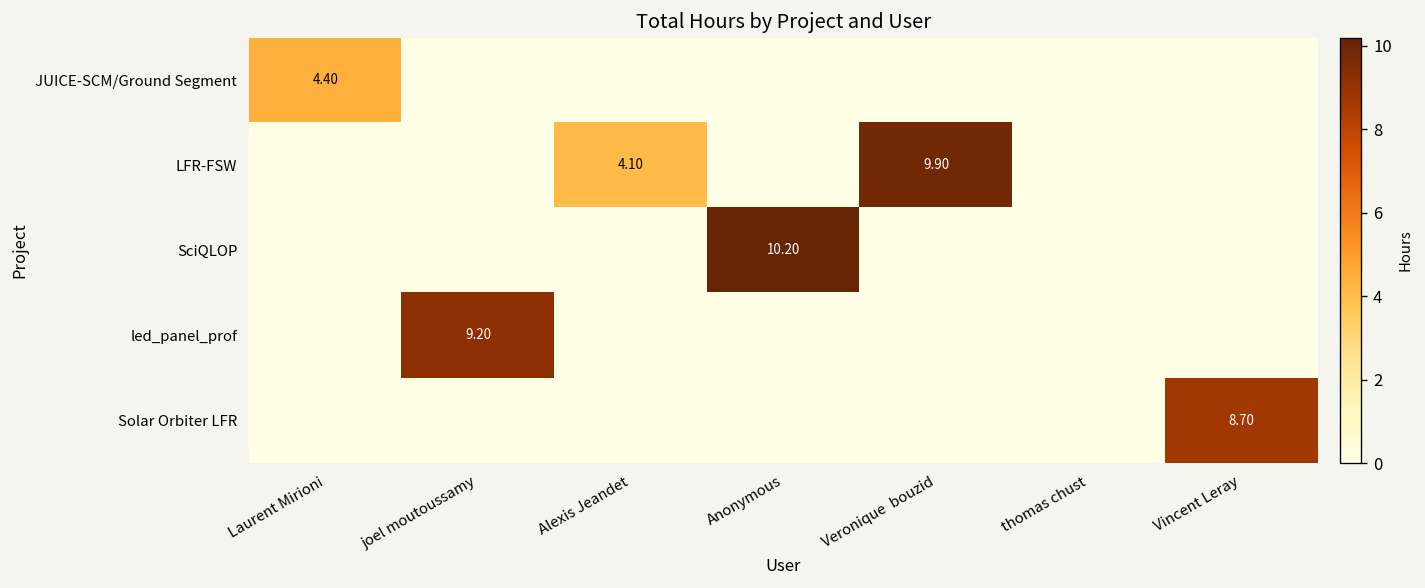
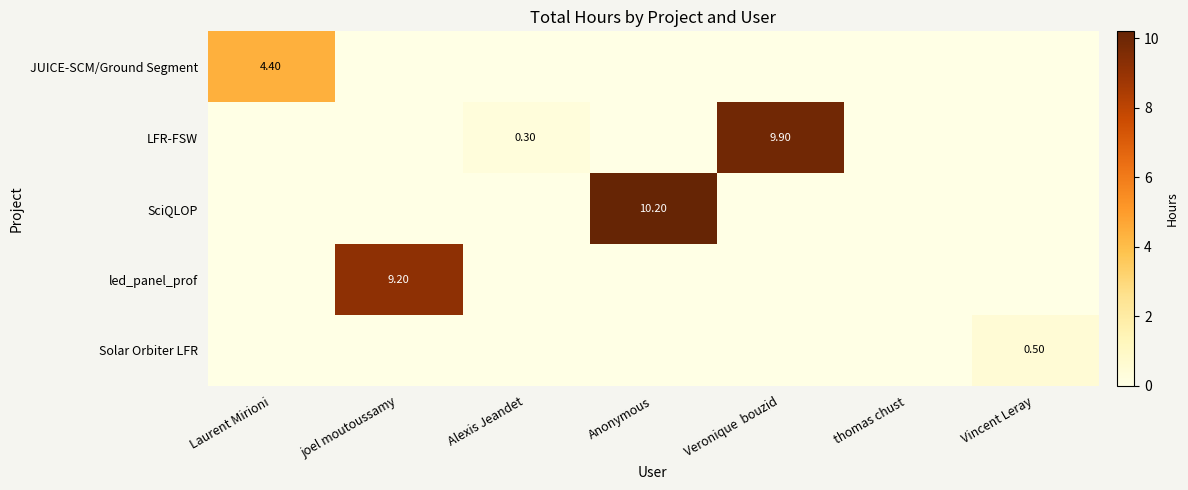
LFR-FSW, Alexis Jeandet: 4.10 -> 0.30
Solar Orbiter LFR, Vincent Leray: 8.70 -> 0.50
